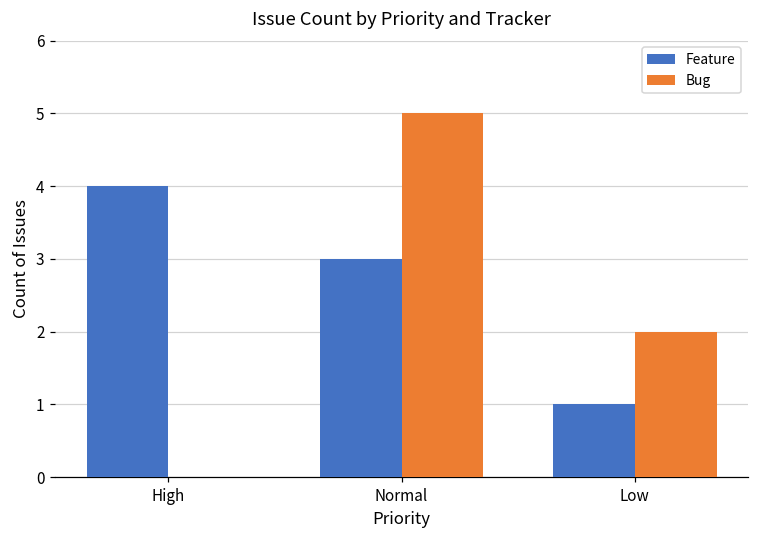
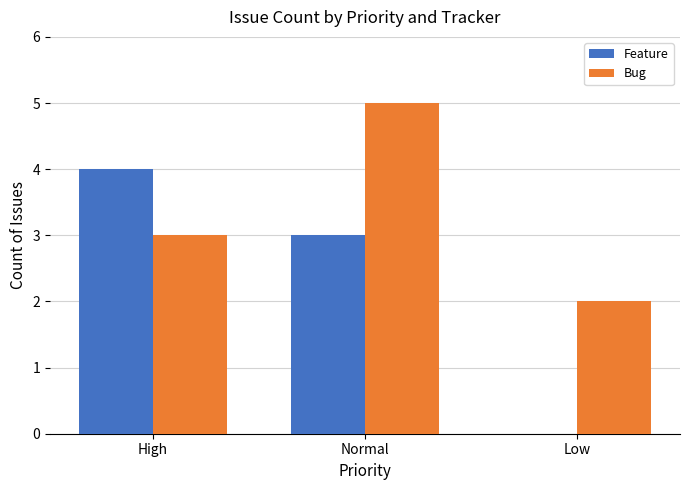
Bug, High: 0 -> 3
Feature, Low: 1 -> 0
